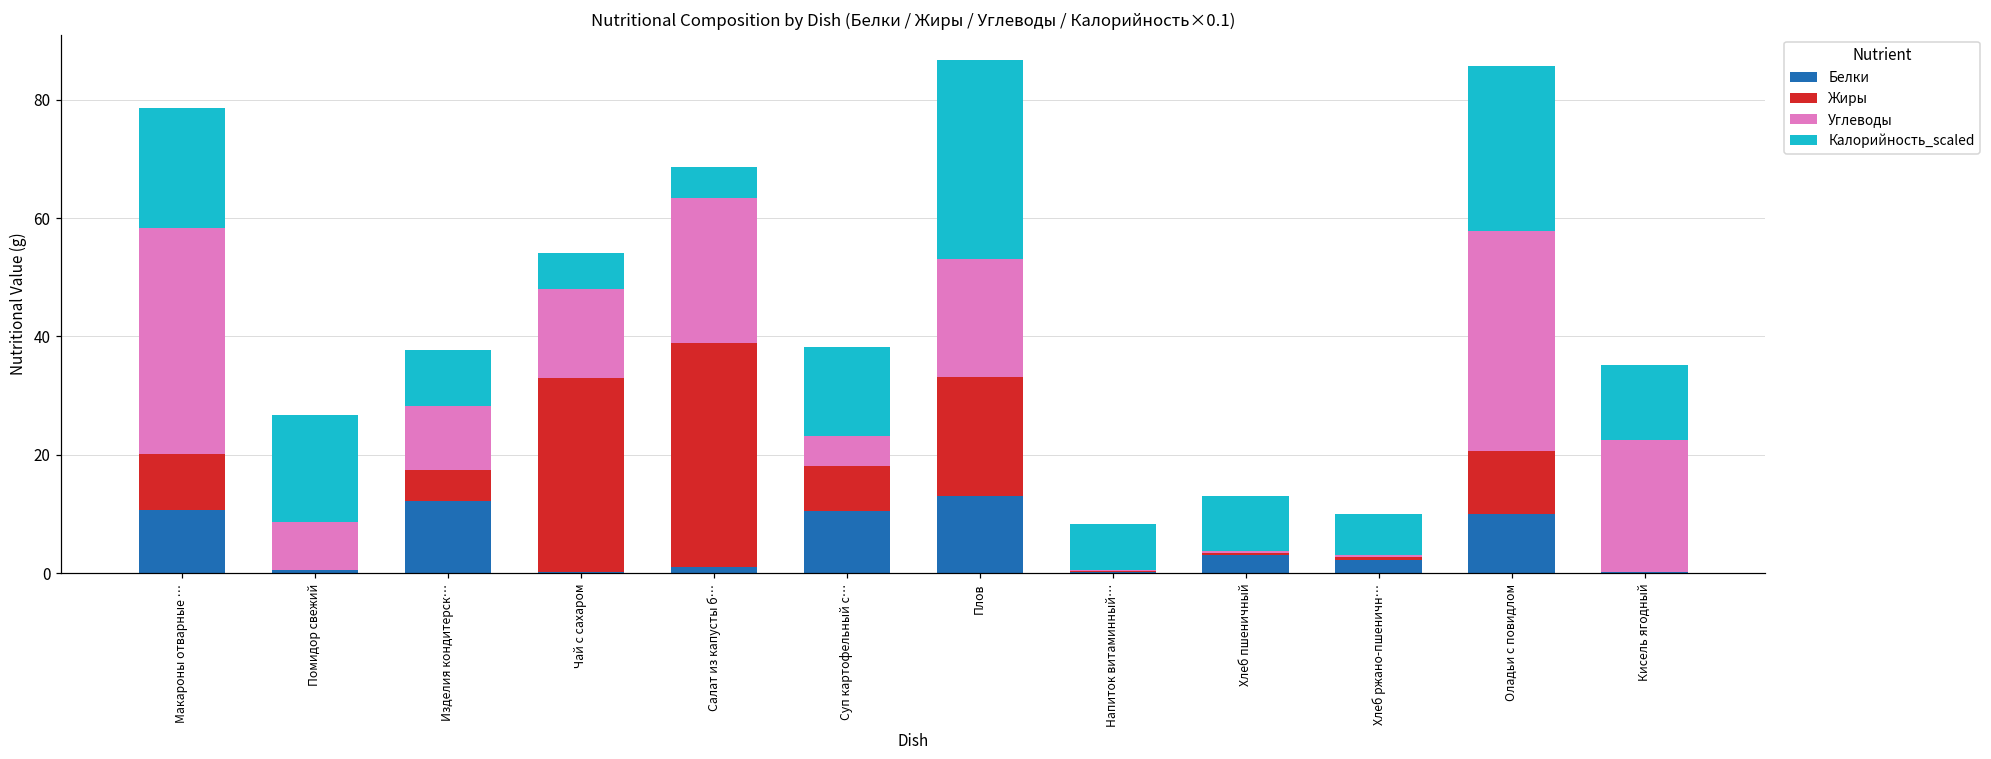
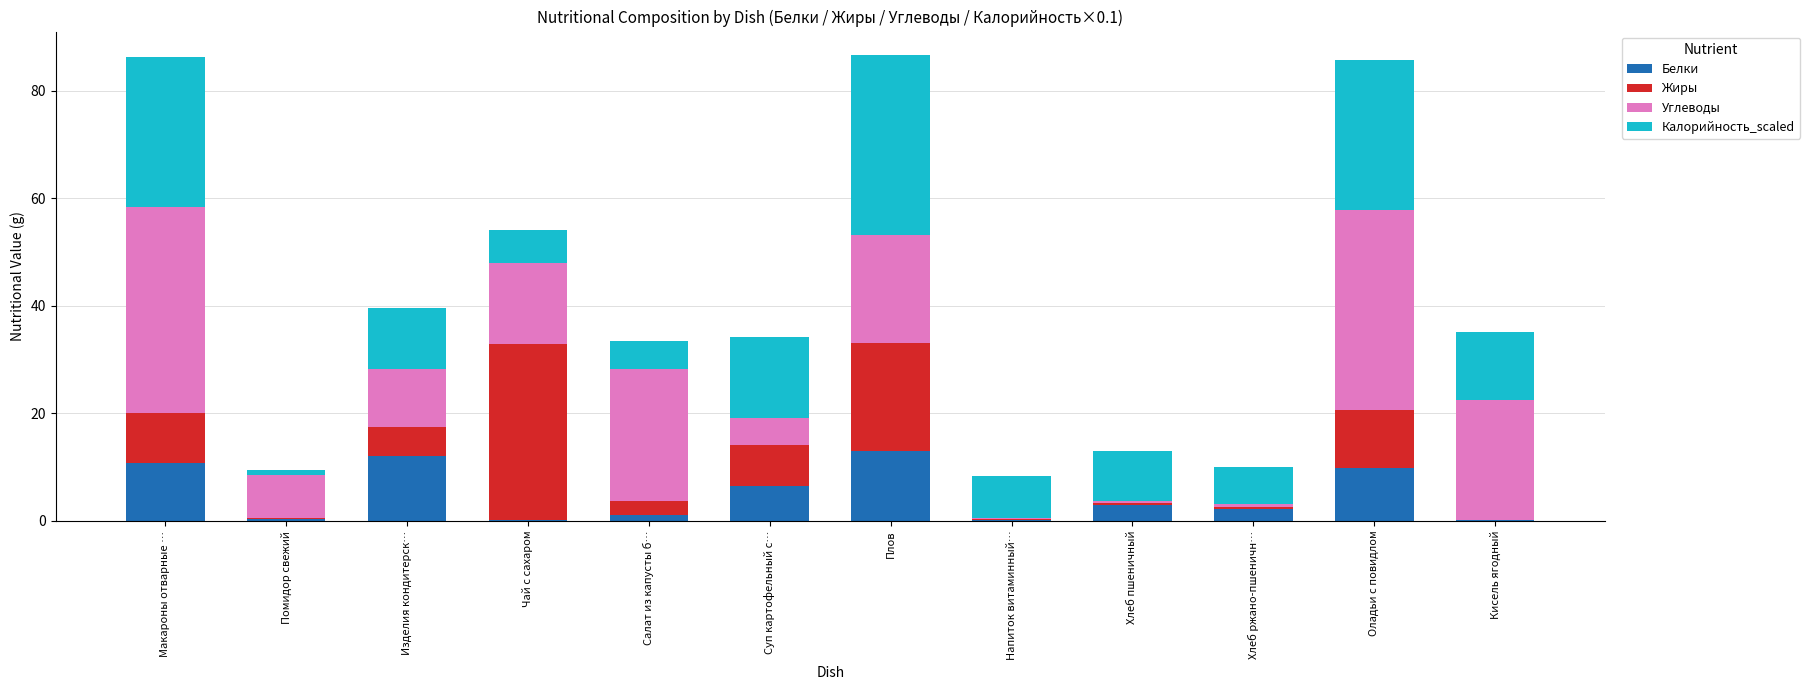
Калорийность_scaled, Макароны отварные …: 20 -> 28
Калорийность_scaled, Помидор свежий: 18 -> 1
Калорийность_scaled, Изделия кондитерск…: 9 -> 11
Жиры, Салат из капусты б…: 38 -> 3
Белки, Суп картофельный с…: 11 -> 7
